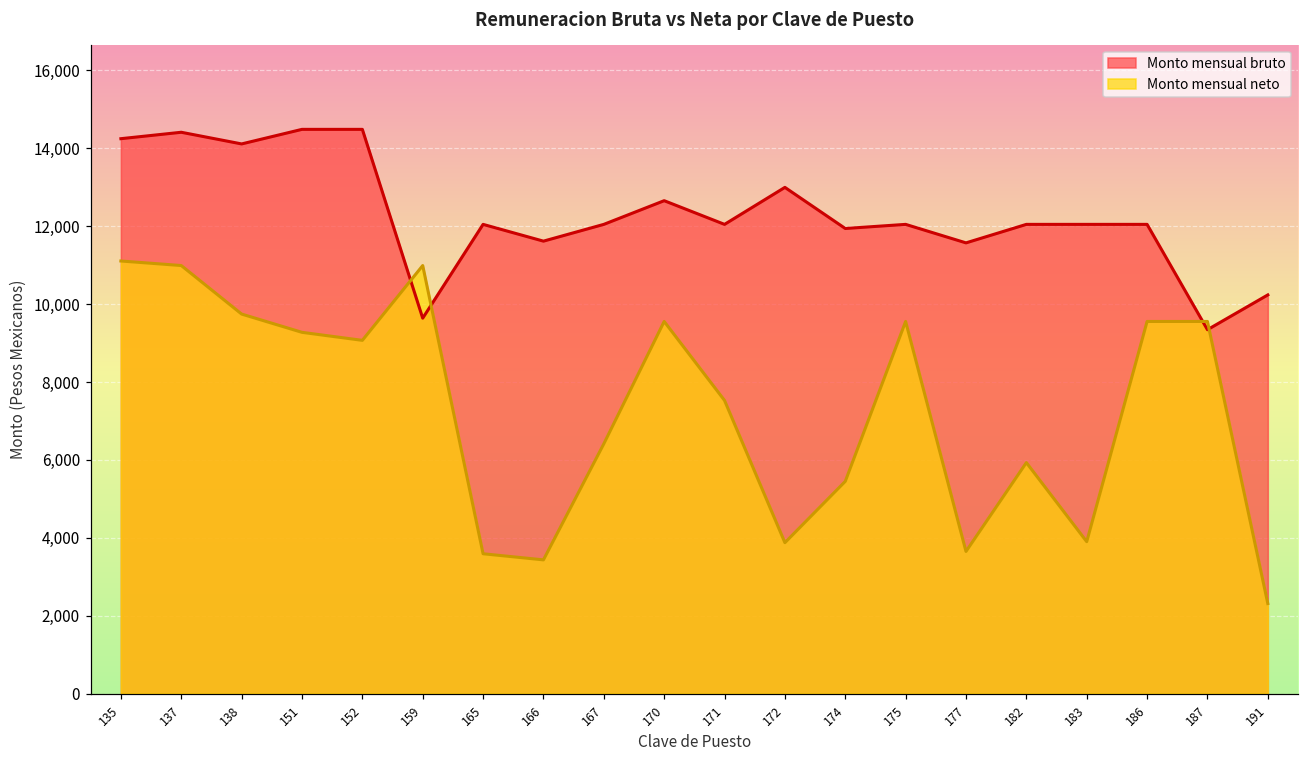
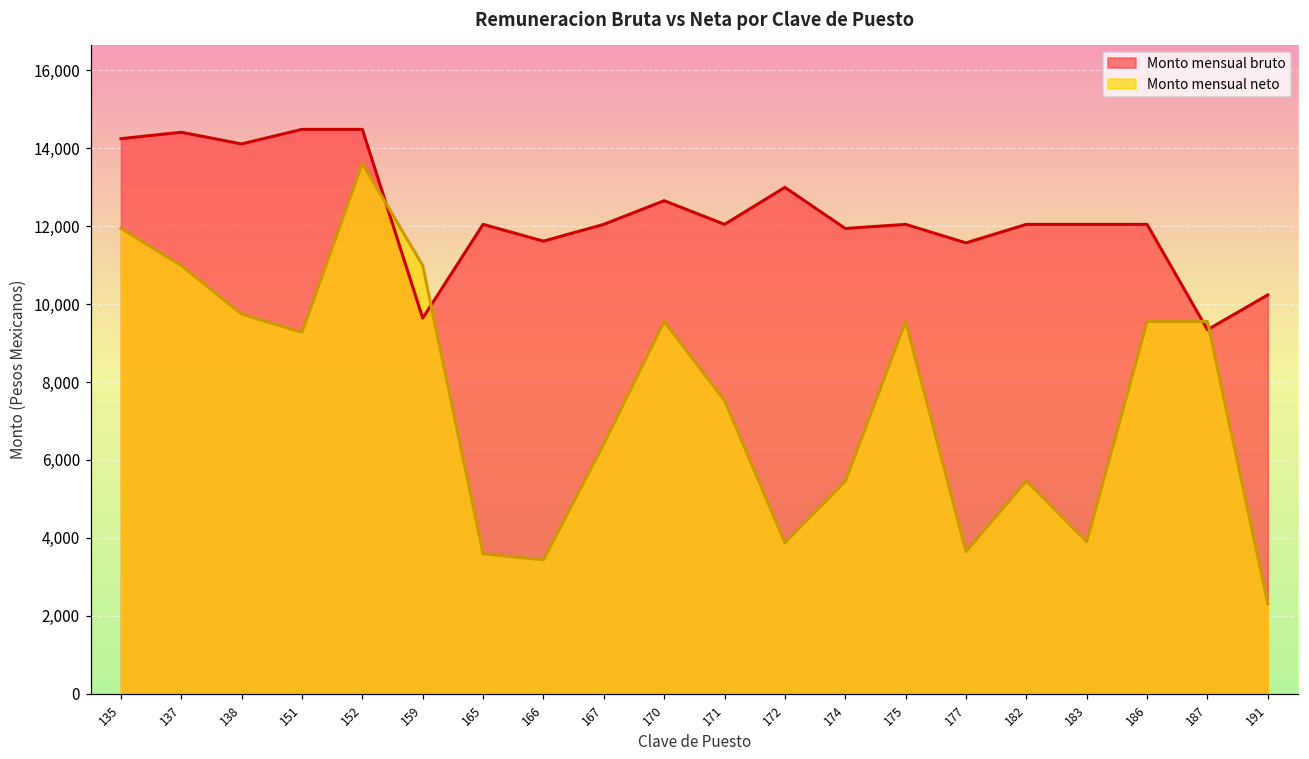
Monto mensual neto, 135: 11,100 -> 11,900
Monto mensual neto, 152: 9,100 -> 13,600
Monto mensual neto, 182: 5,900 -> 5,500
